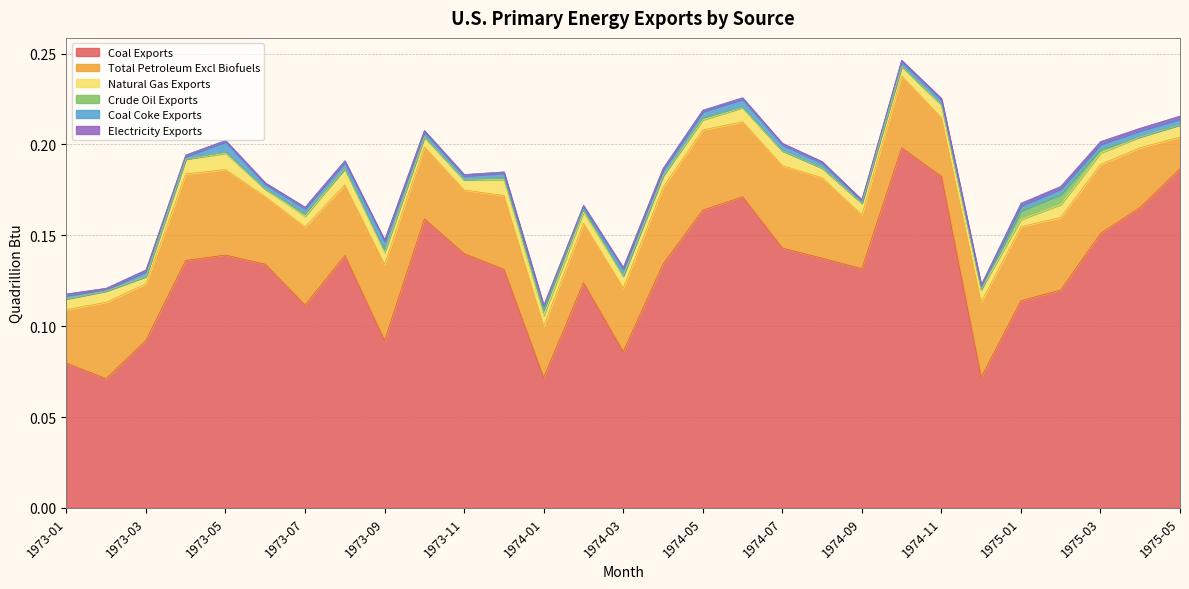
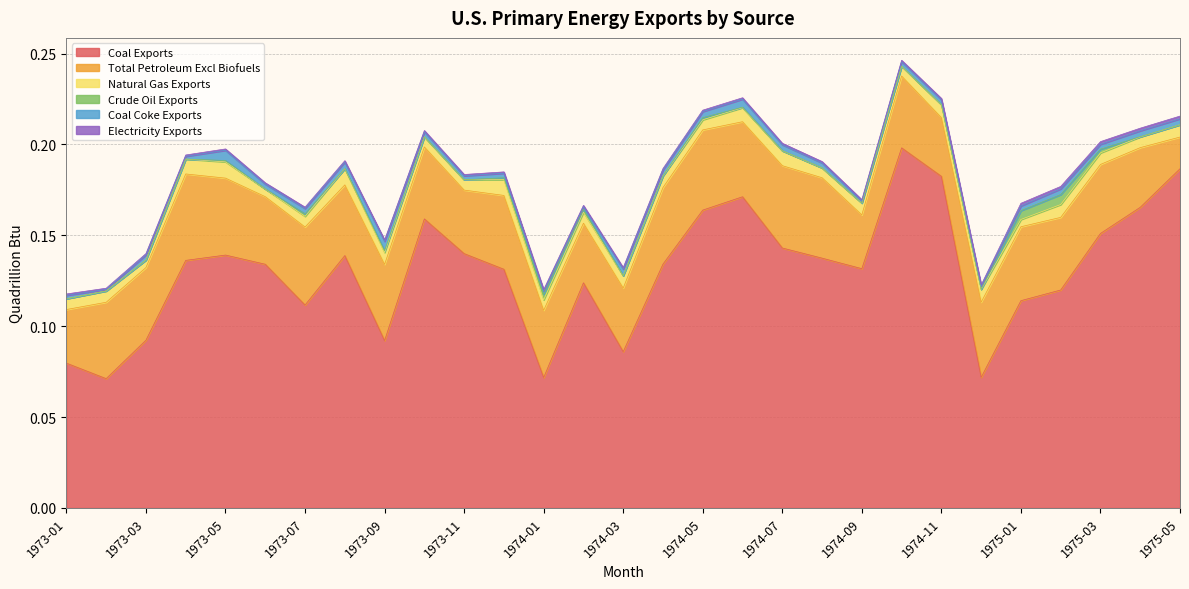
Total Petroleum Excl Biofuels, 1973-03: 0.031 -> 0.040
Total Petroleum Excl Biofuels, 1973-05: 0.047 -> 0.042
Total Petroleum Excl Biofuels, 1974-01: 0.028 -> 0.037
